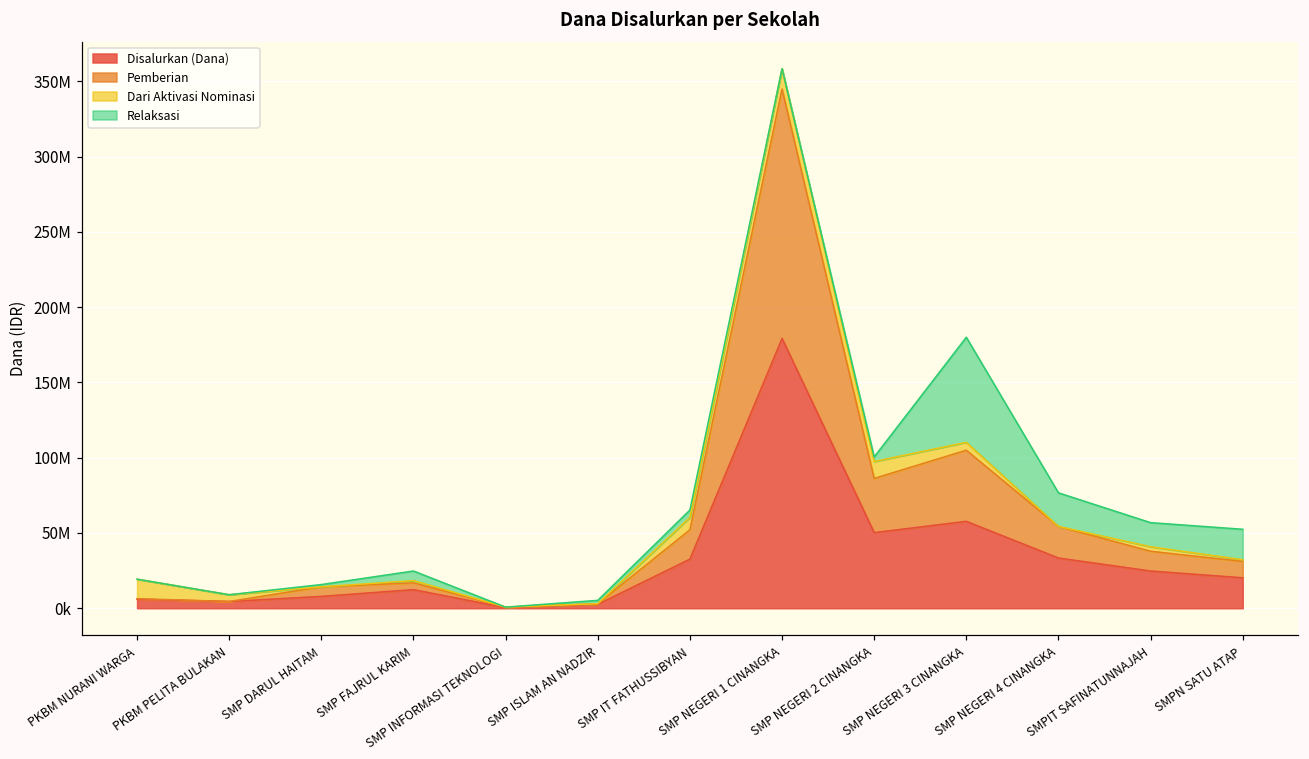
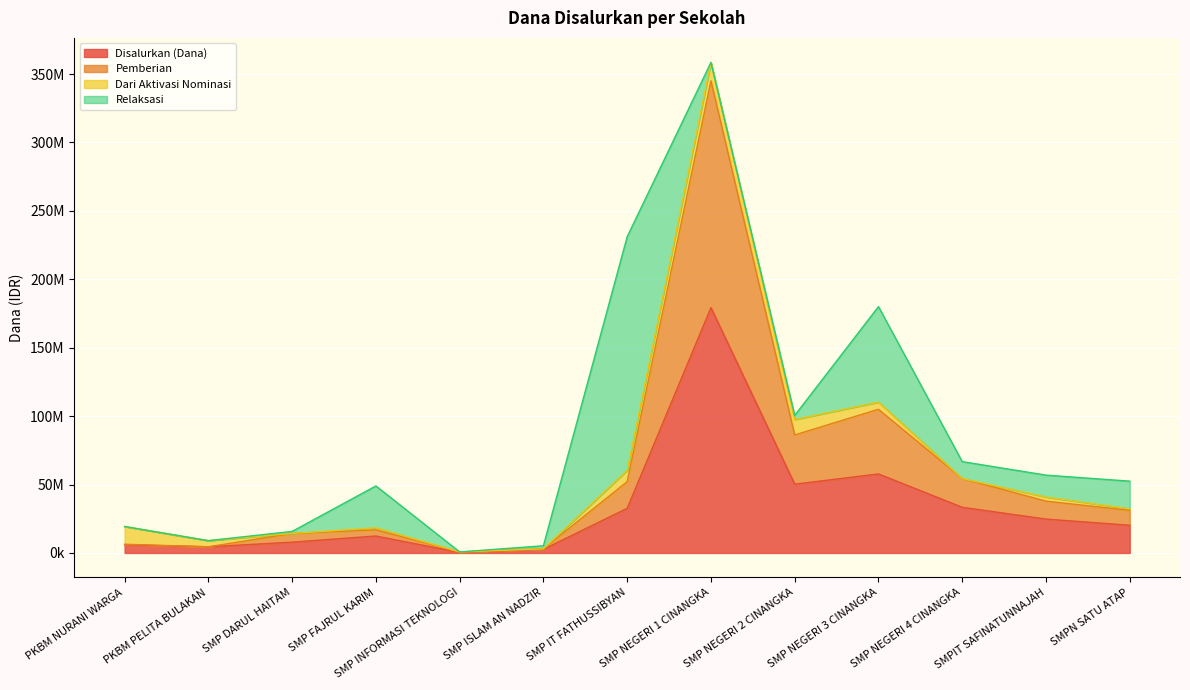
Relaksasi, SMP FAJRUL KARIM: 6000000 -> 31000000
Relaksasi, SMP IT FATHUSSIBYAN: 5000000 -> 171000000
Relaksasi, SMP NEGERI 4 CINANGKA: 22000000 -> 12000000
